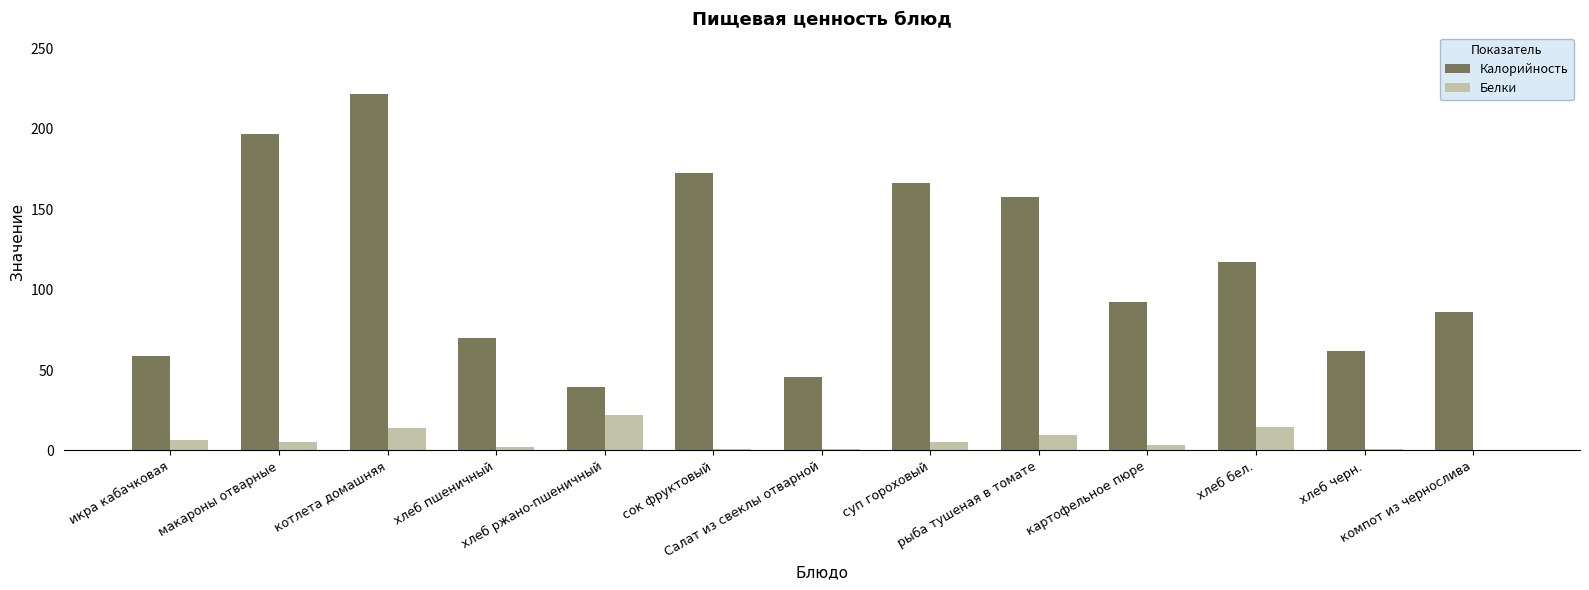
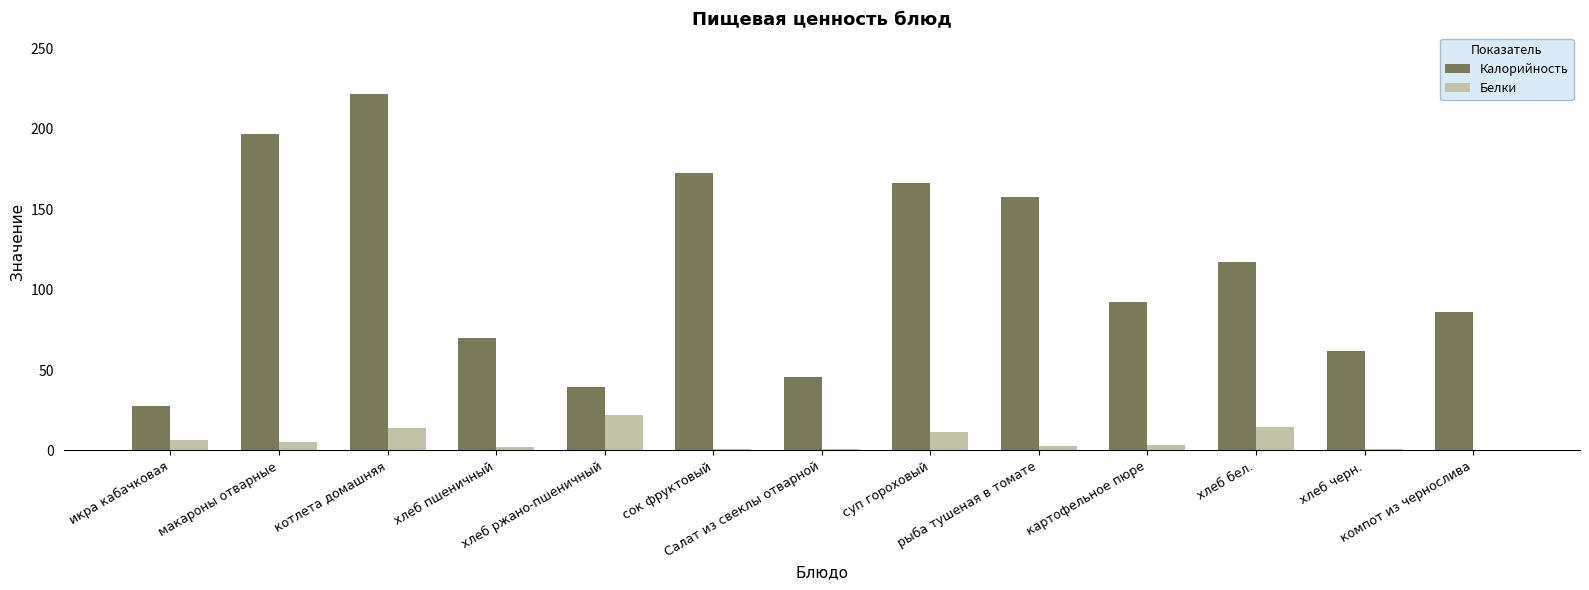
Калорийность, икра кабачковая: 59 -> 28
Белки, суп гороховый: 5 -> 12
Белки, рыба тушеная в томате: 10 -> 3
